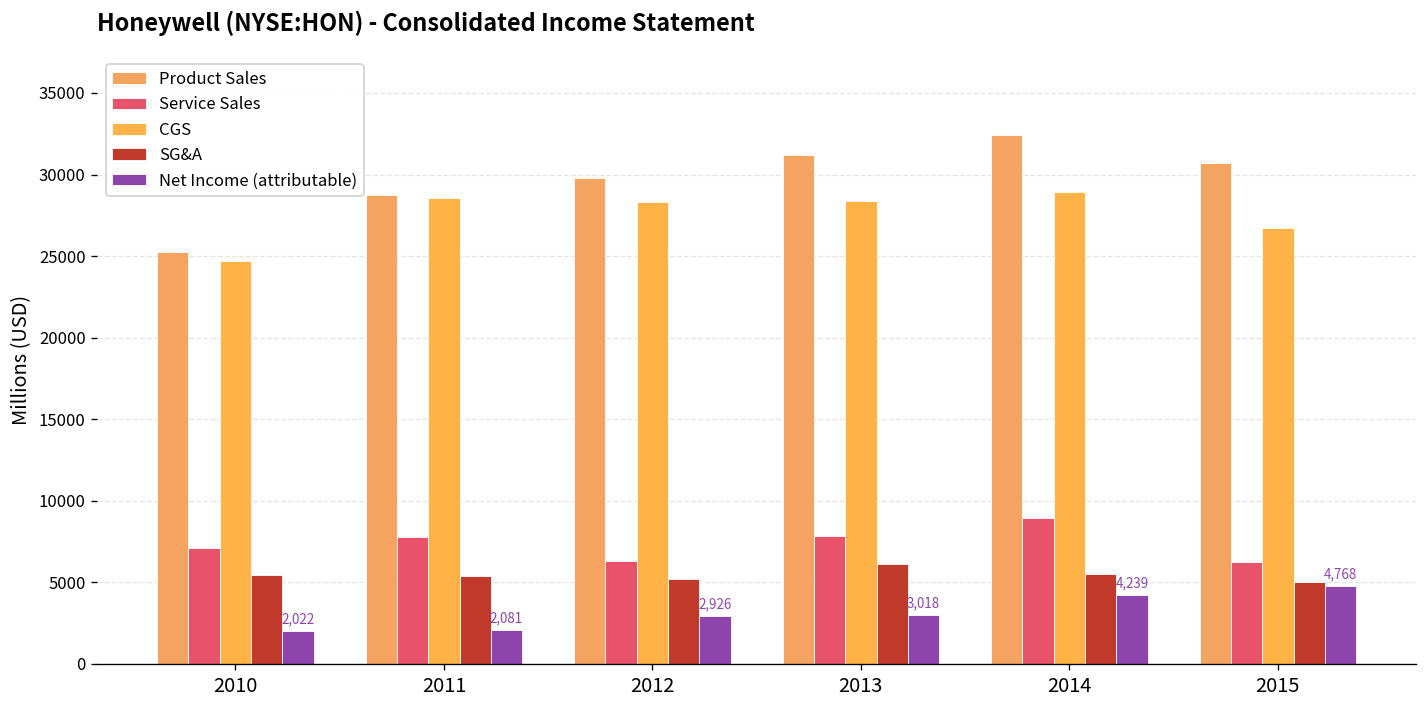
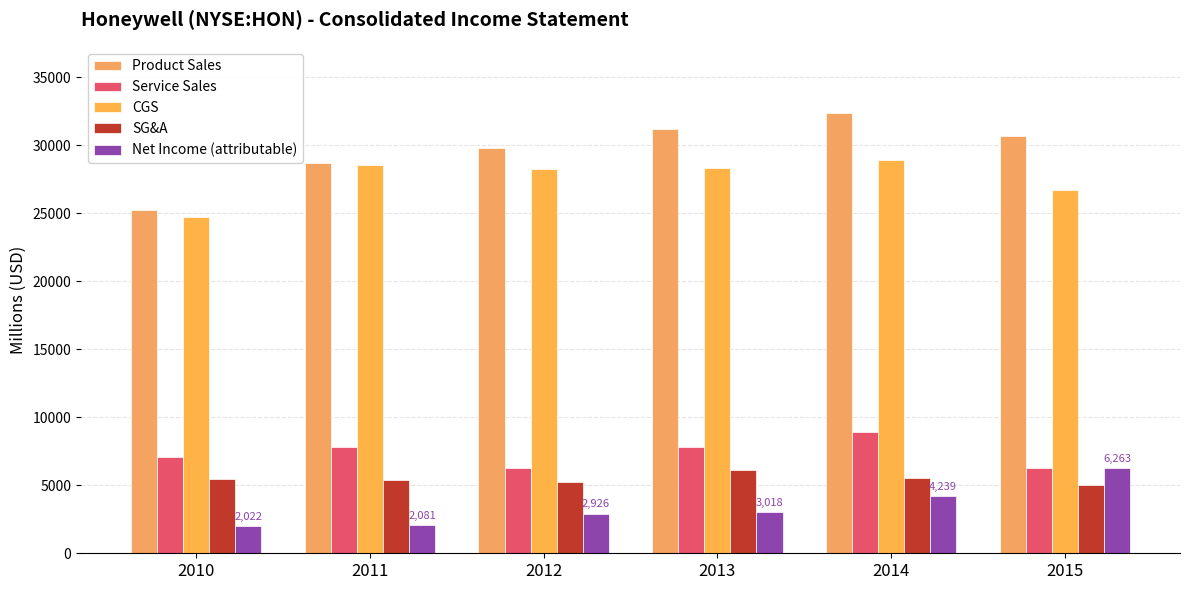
Net Income (attributable), 2015: 4,768 -> 6,263
